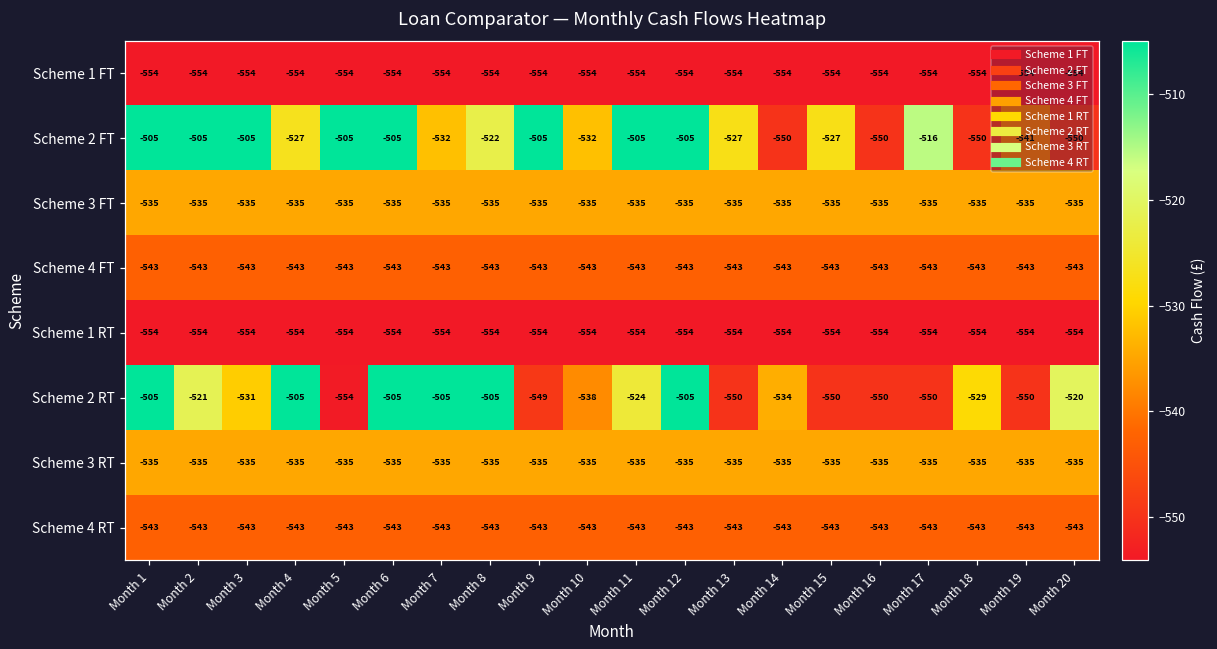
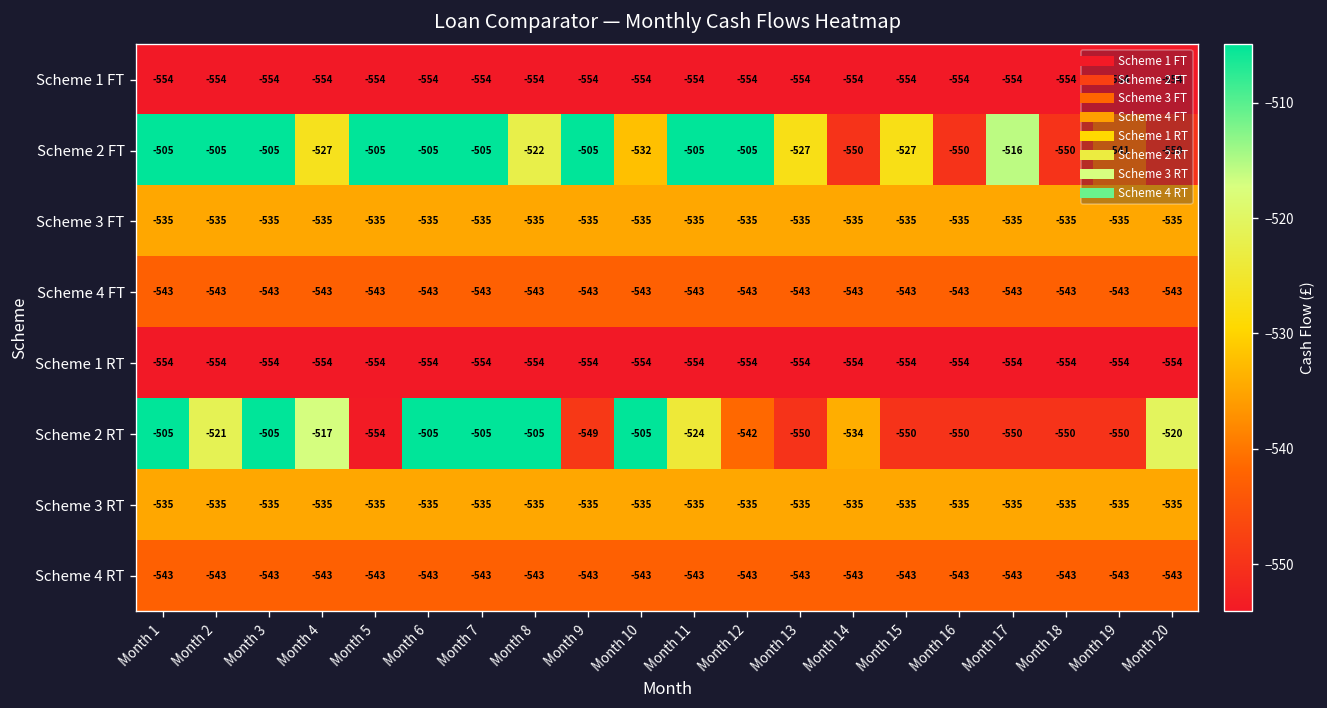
Scheme 2 FT, Month 7: -532 -> -505
Scheme 2 RT, Month 3: -531 -> -505
Scheme 2 RT, Month 4: -505 -> -517
Scheme 2 RT, Month 10: -538 -> -505
Scheme 2 RT, Month 12: -505 -> -542
Scheme 2 RT, Month 18: -529 -> -550
